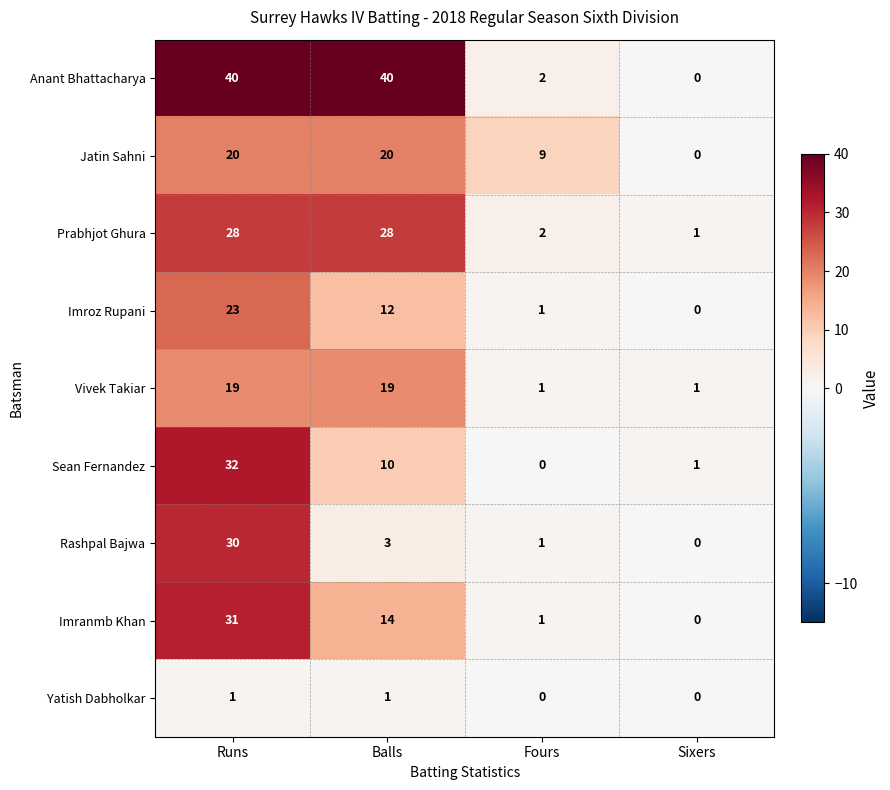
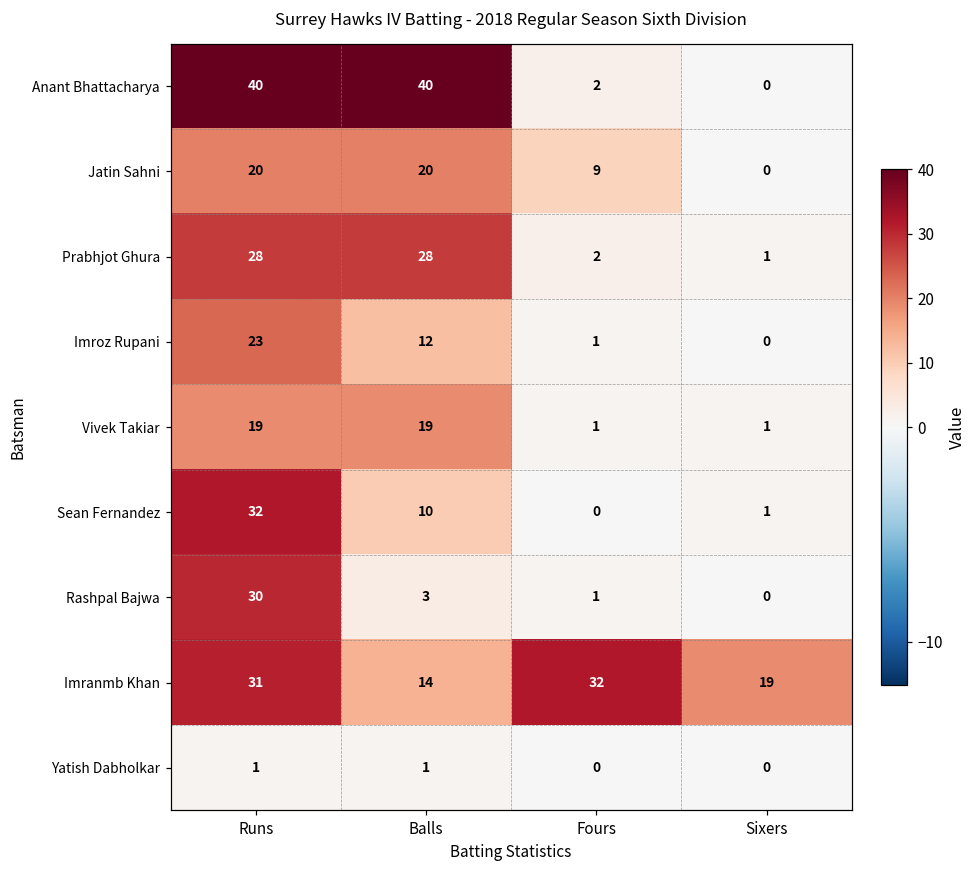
Imranmb Khan, Fours: 1 -> 32
Imranmb Khan, Sixers: 0 -> 19
